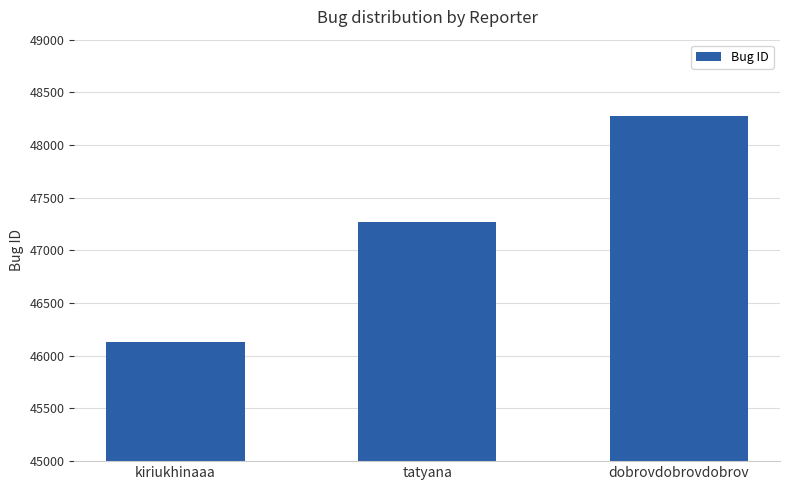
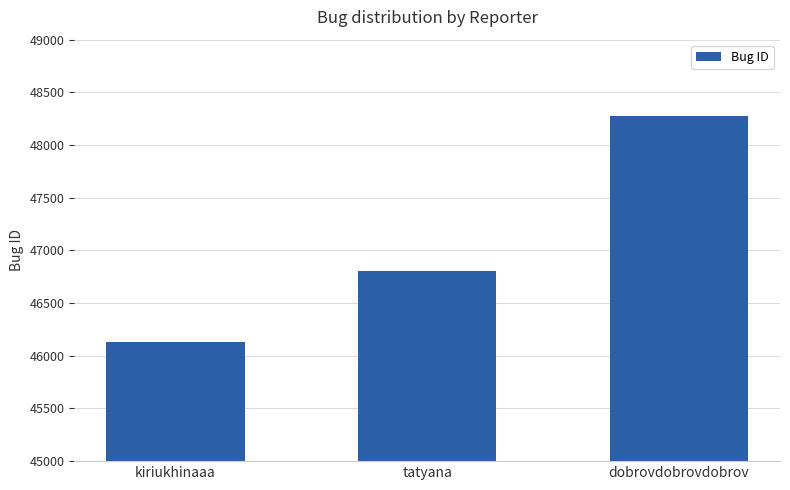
tatyana: 47270 -> 46810
